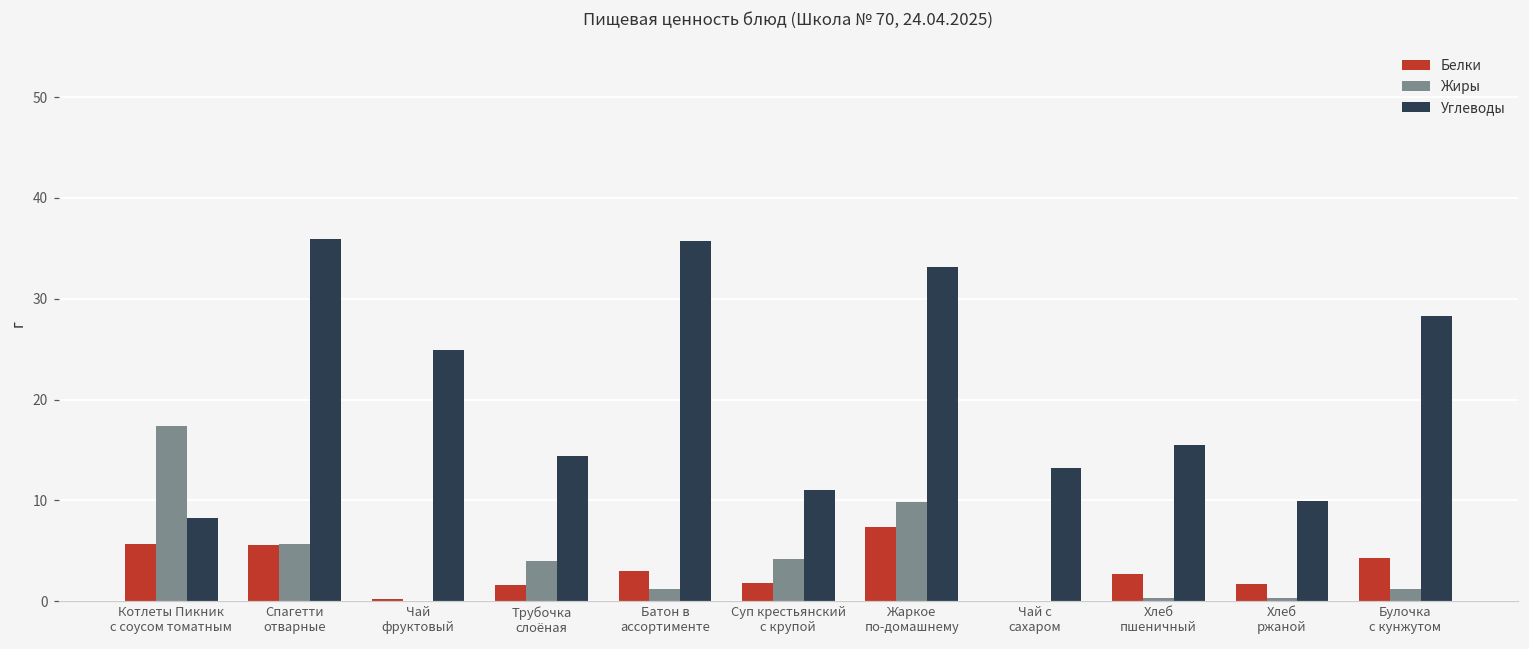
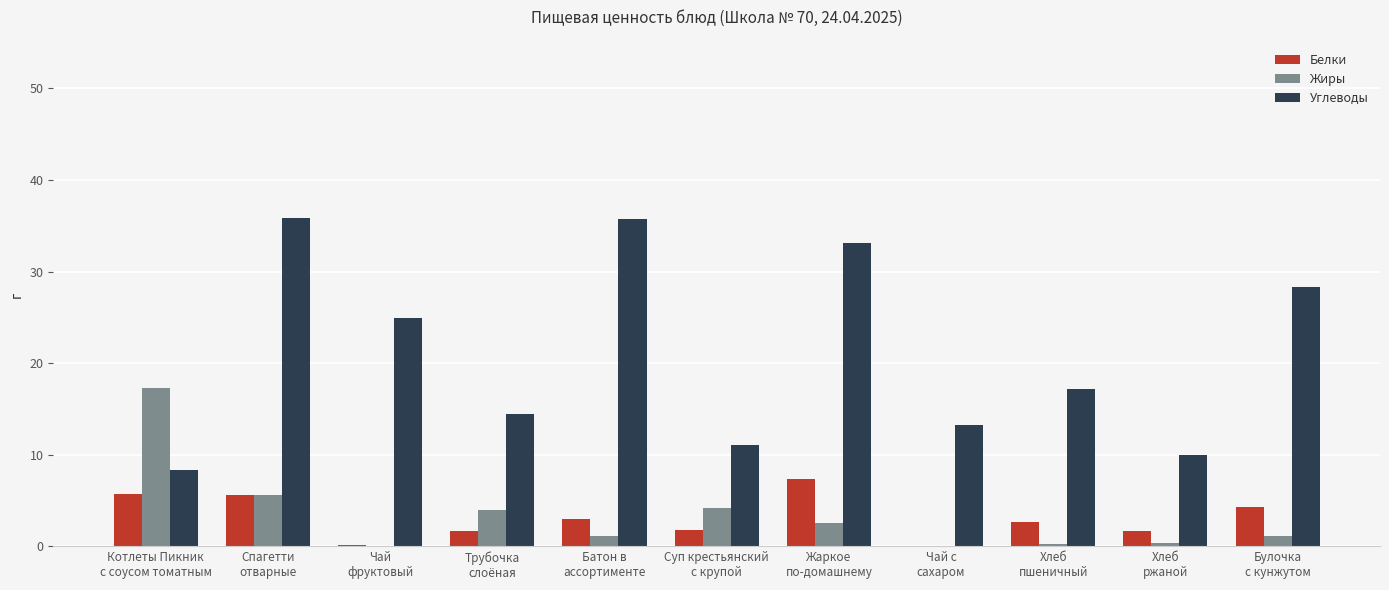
Жиры, Жаркое по-домашнему: 10 -> 3
Углеводы, Хлеб пшеничный: 16 -> 17
